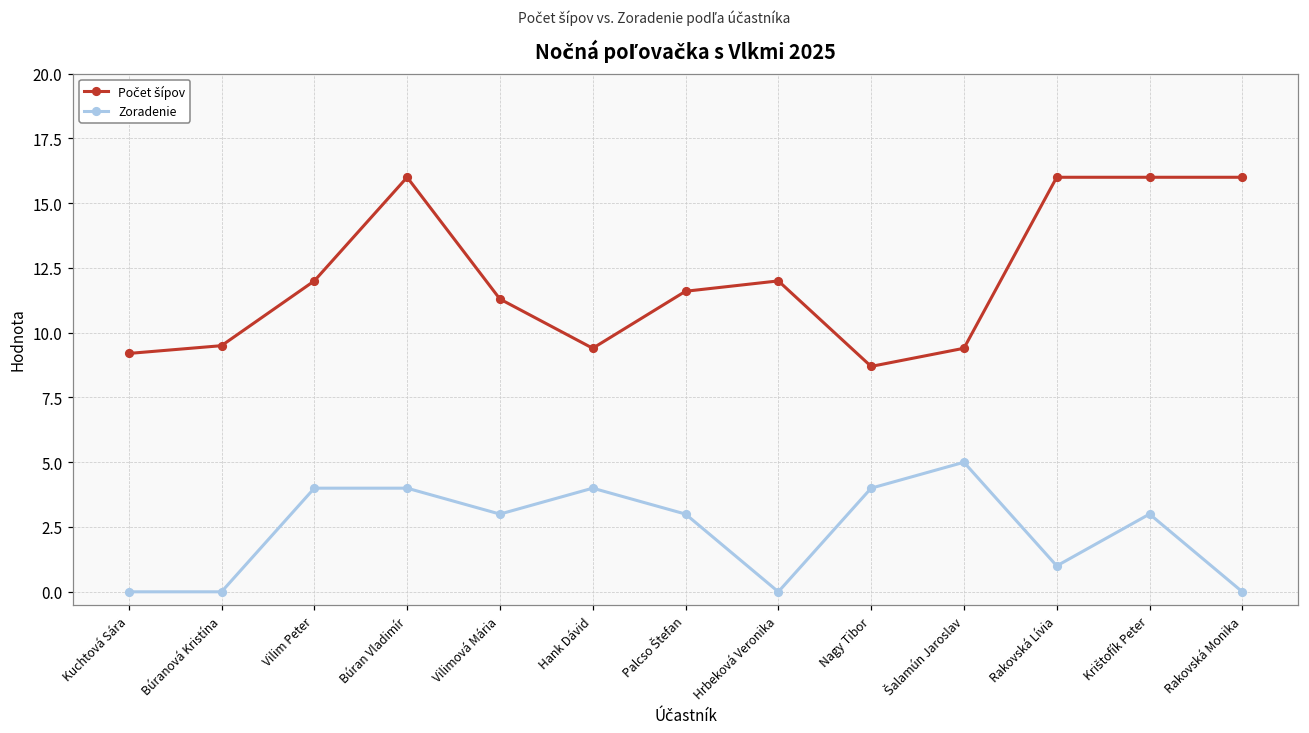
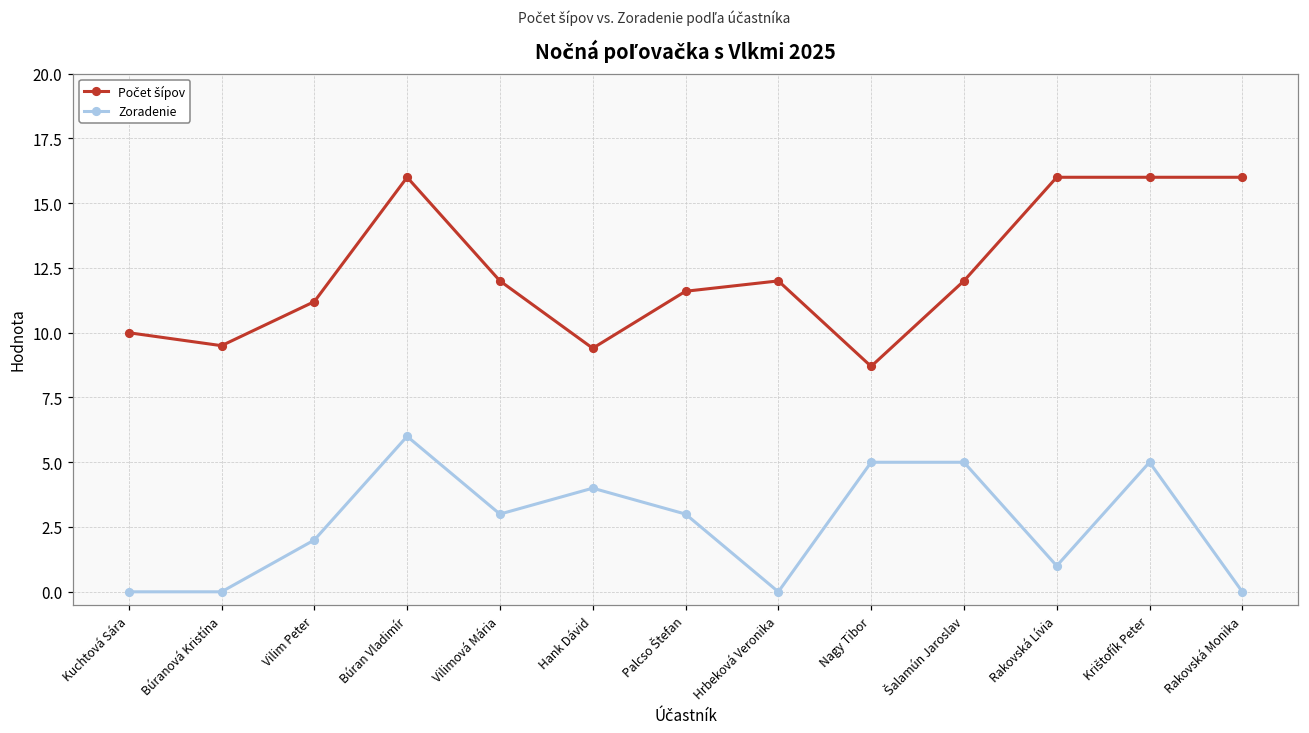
Počet šípov, Kuchtová Sára: 9.2 -> 10.0
Počet šípov, Vilim Peter: 12.0 -> 11.2
Zoradenie, Vilim Peter: 4 -> 2
Zoradenie, Búran Vladimír: 4 -> 6
Počet šípov, Vilimová Mária: 11.3 -> 12.0
Zoradenie, Nagy Tibor: 4 -> 5
Počet šípov, Šalamún Jaroslav: 9.4 -> 12.0
Zoradenie, Krištofík Peter: 3 -> 5
